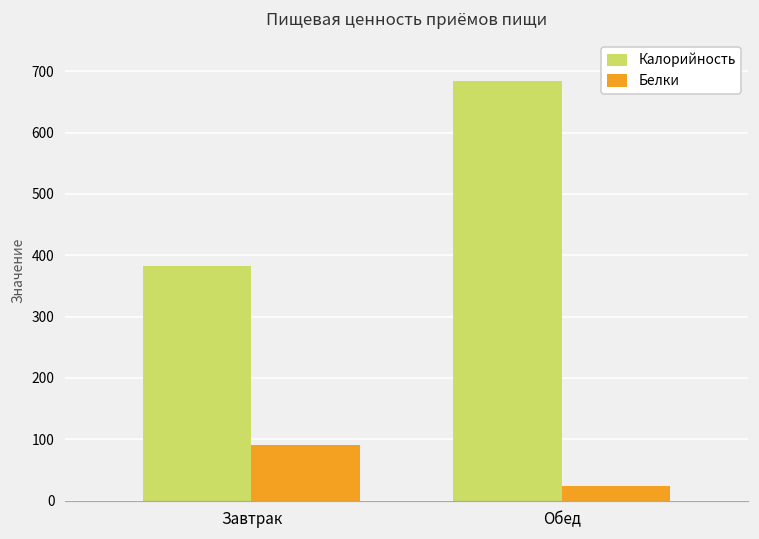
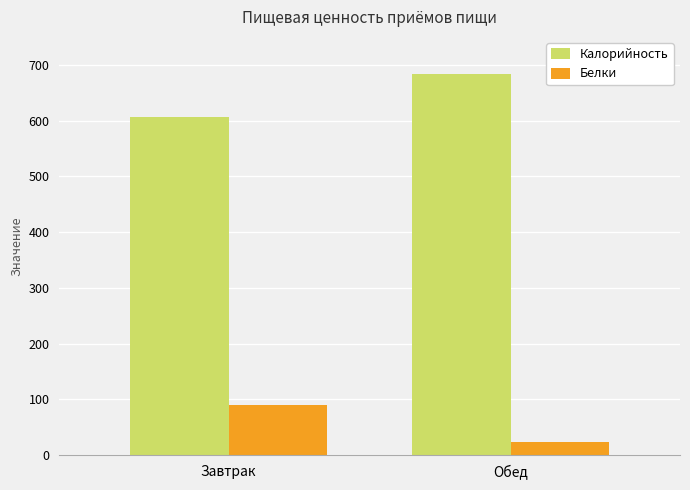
Калорийность, Завтрак: 380 -> 610
